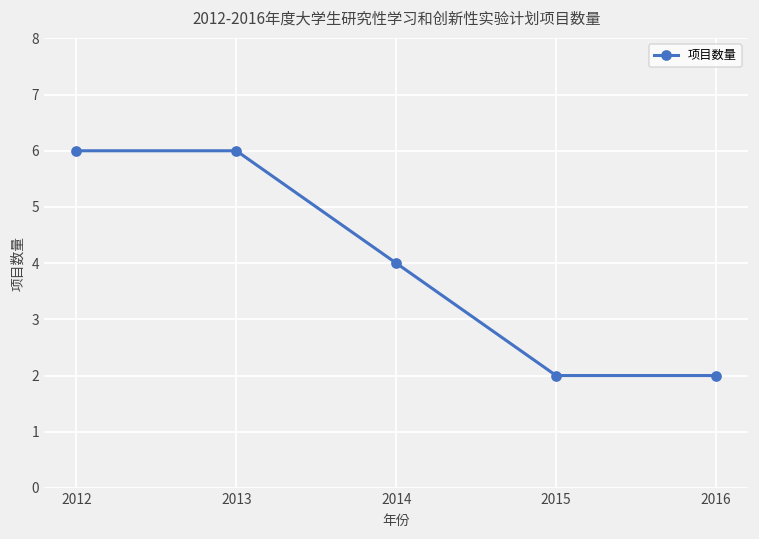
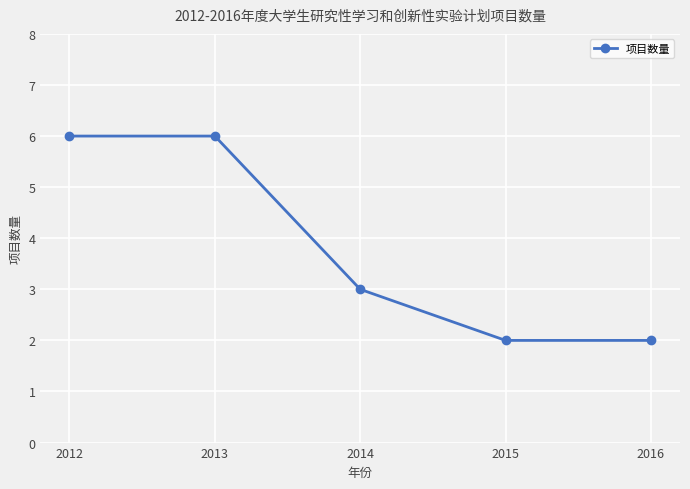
2014: 4 -> 3
